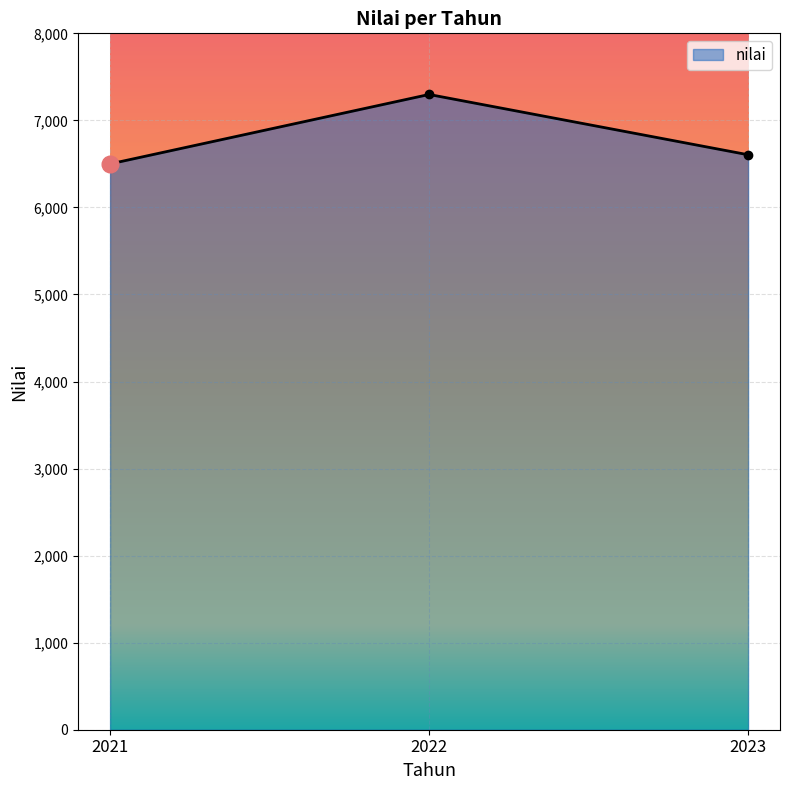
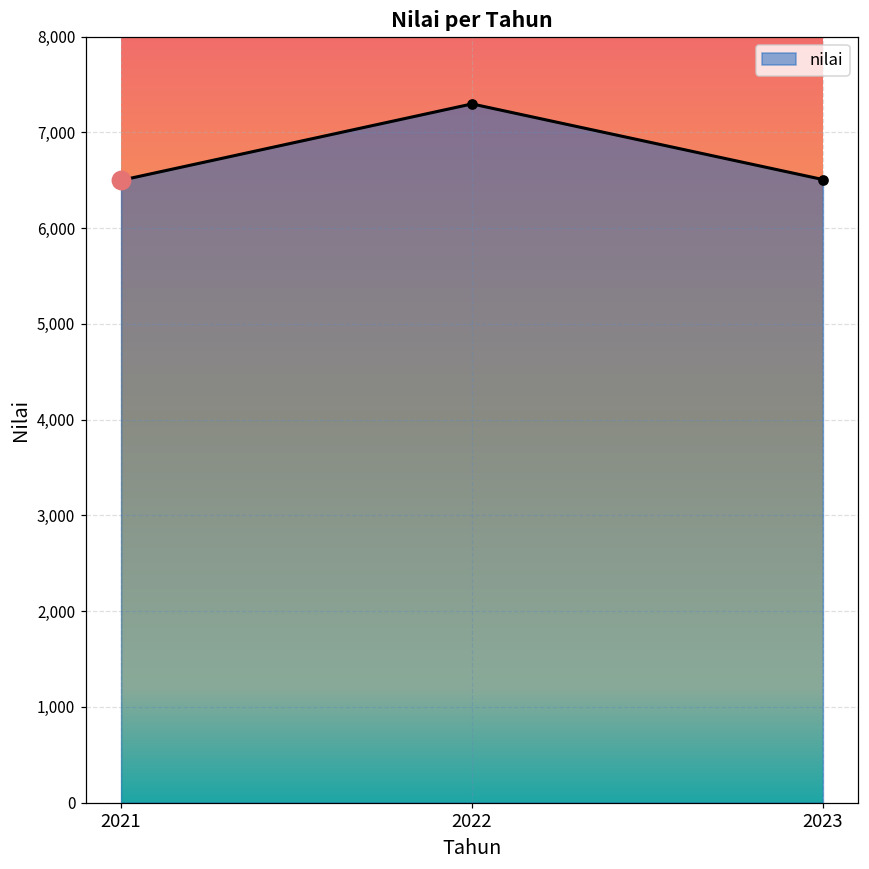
nilai, 2023: 6,600 -> 6,500
